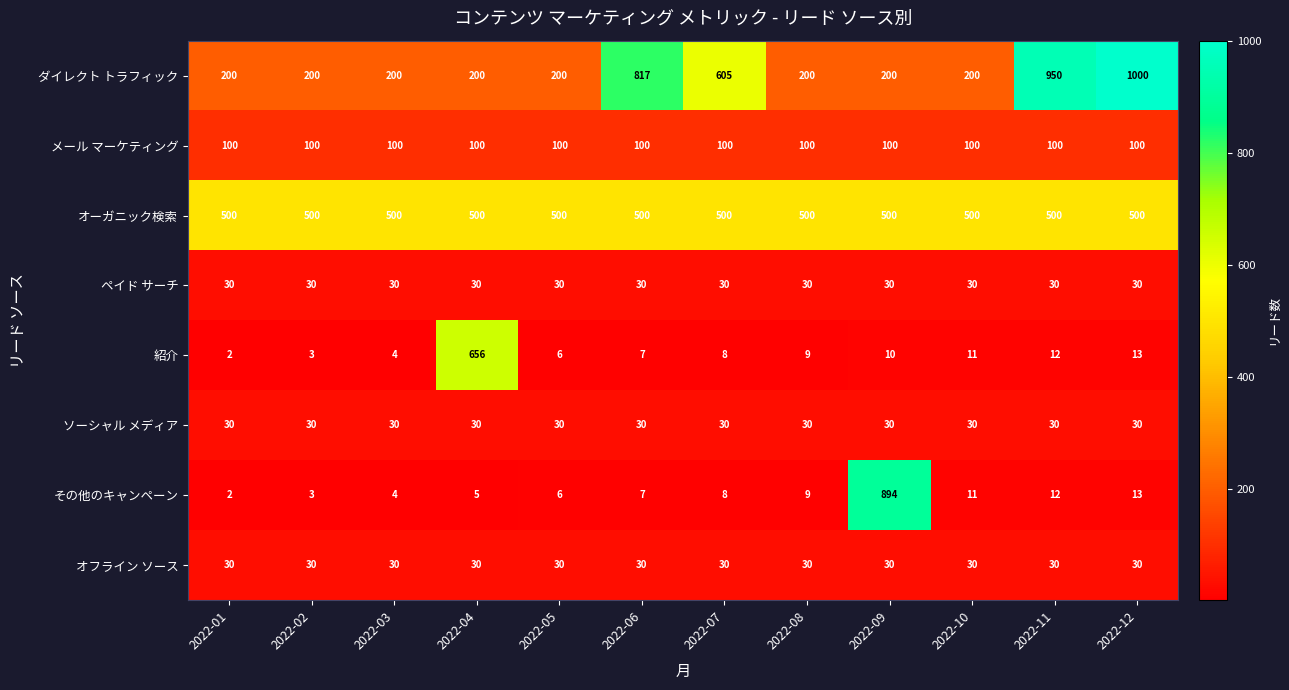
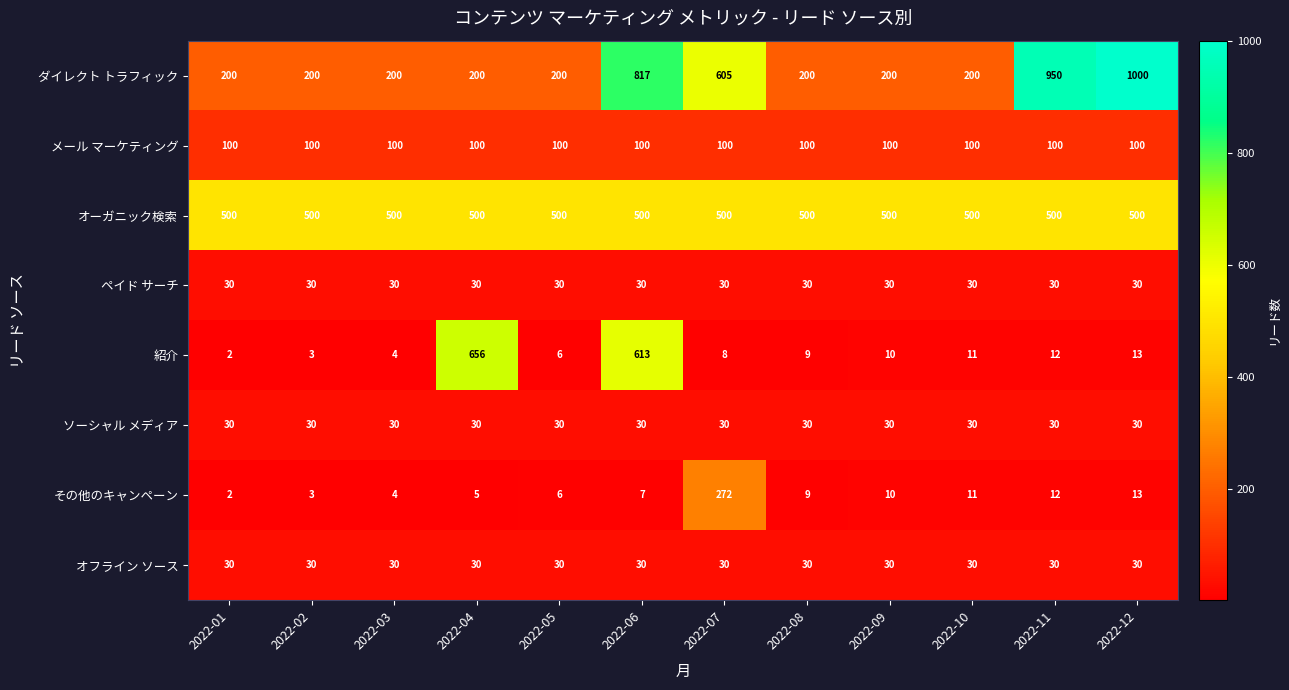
紹介, 2022-06: 7 -> 613
その他のキャンペーン, 2022-07: 8 -> 272
その他のキャンペーン, 2022-09: 894 -> 10
